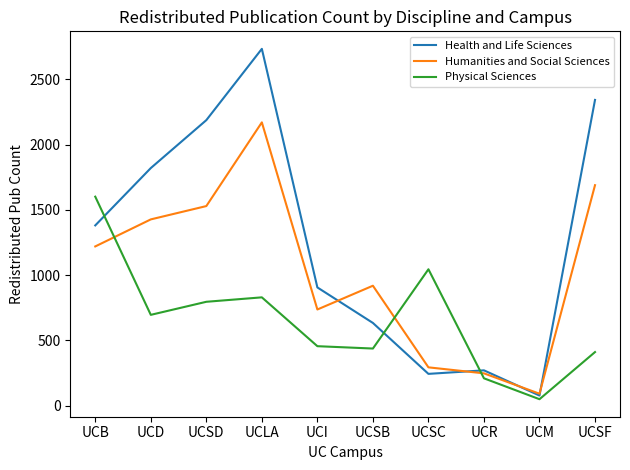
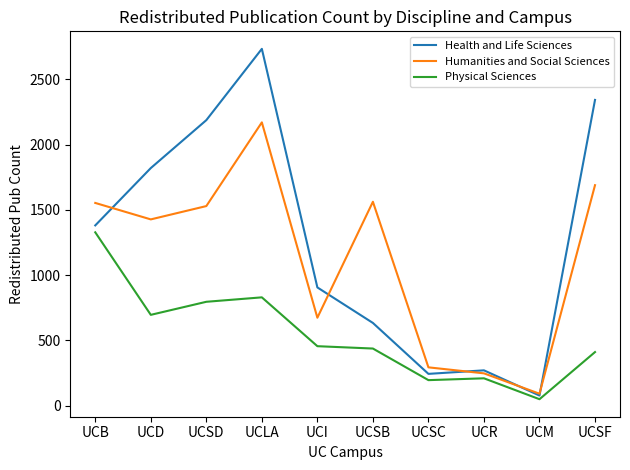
Humanities and Social Sciences, UCB: 1220 -> 1550
Physical Sciences, UCB: 1600 -> 1330
Humanities and Social Sciences, UCI: 740 -> 670
Humanities and Social Sciences, UCSB: 920 -> 1560
Physical Sciences, UCSC: 1050 -> 200
